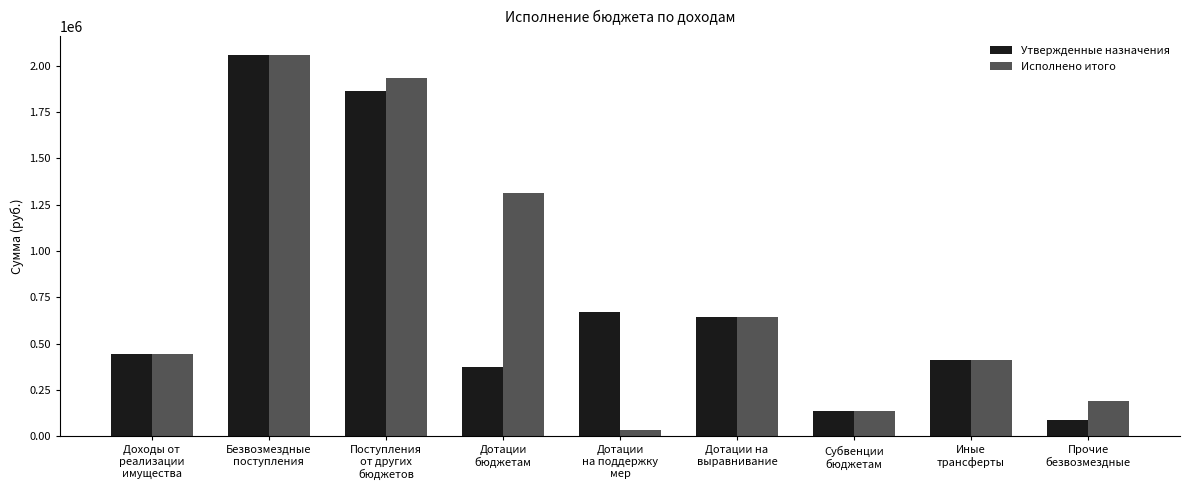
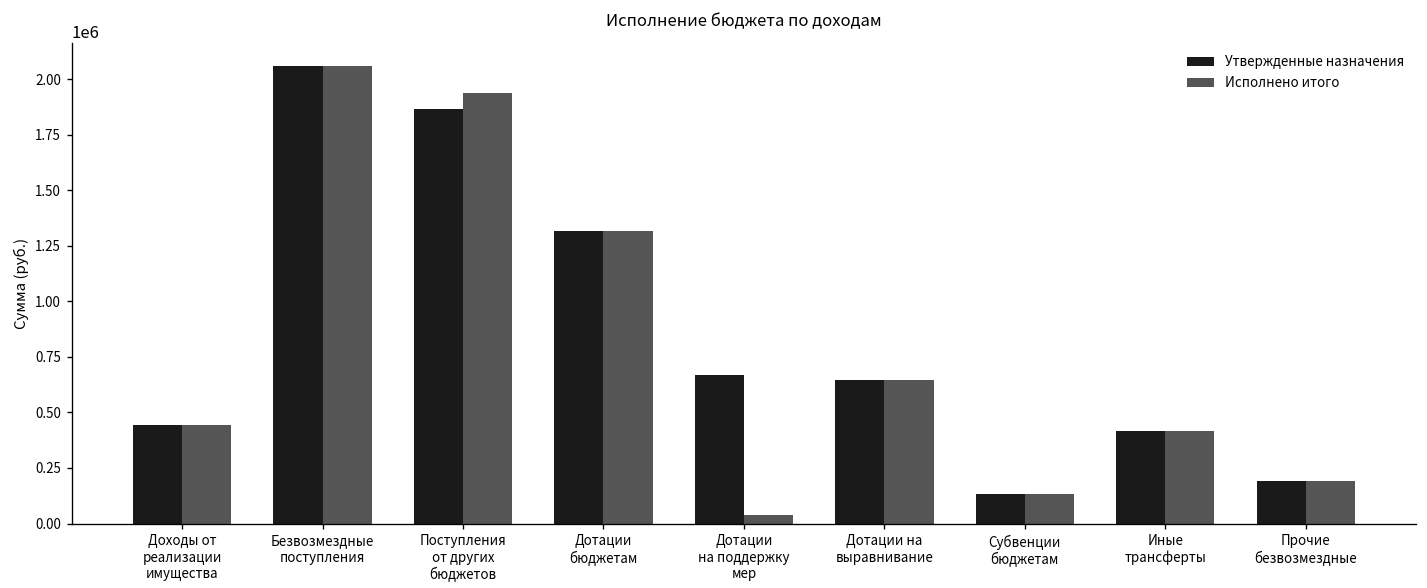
Утвержденные назначения, Дотации бюджетам: 380000 -> 1320000
Утвержденные назначения, Прочие безвозмездные: 90000 -> 190000
